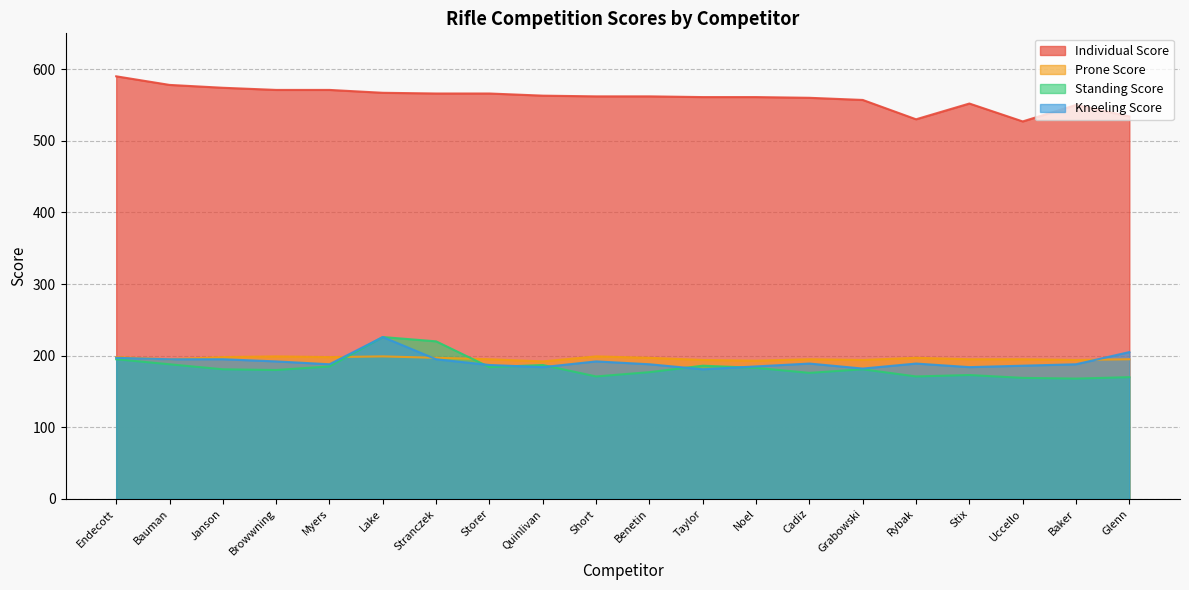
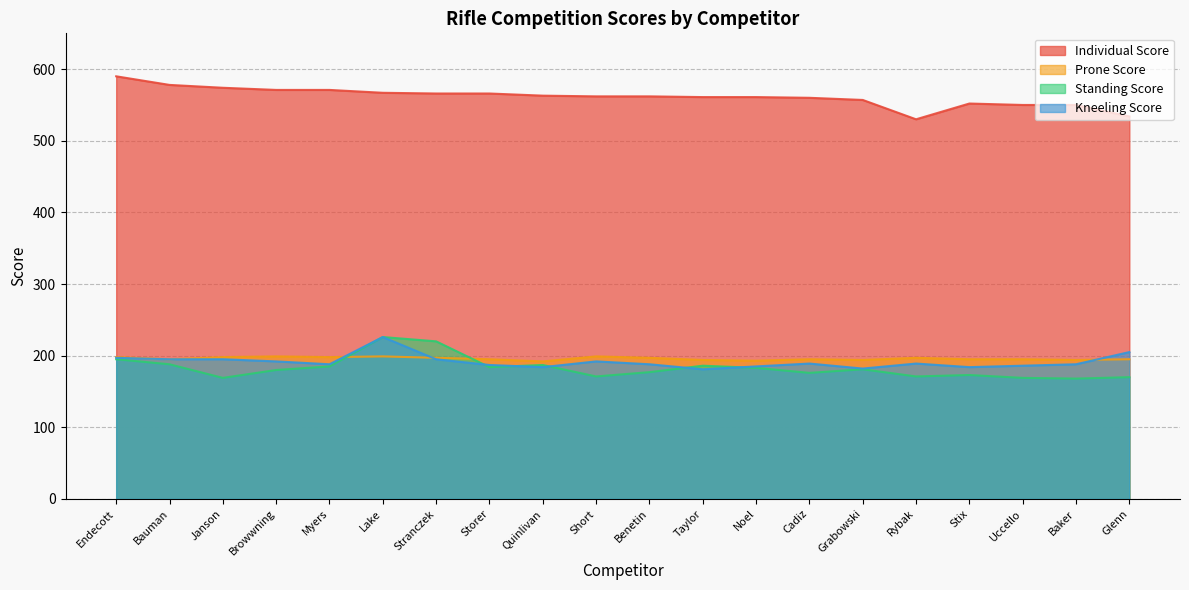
Standing Score, Janson: 180 -> 170
Individual Score, Uccello: 530 -> 550
